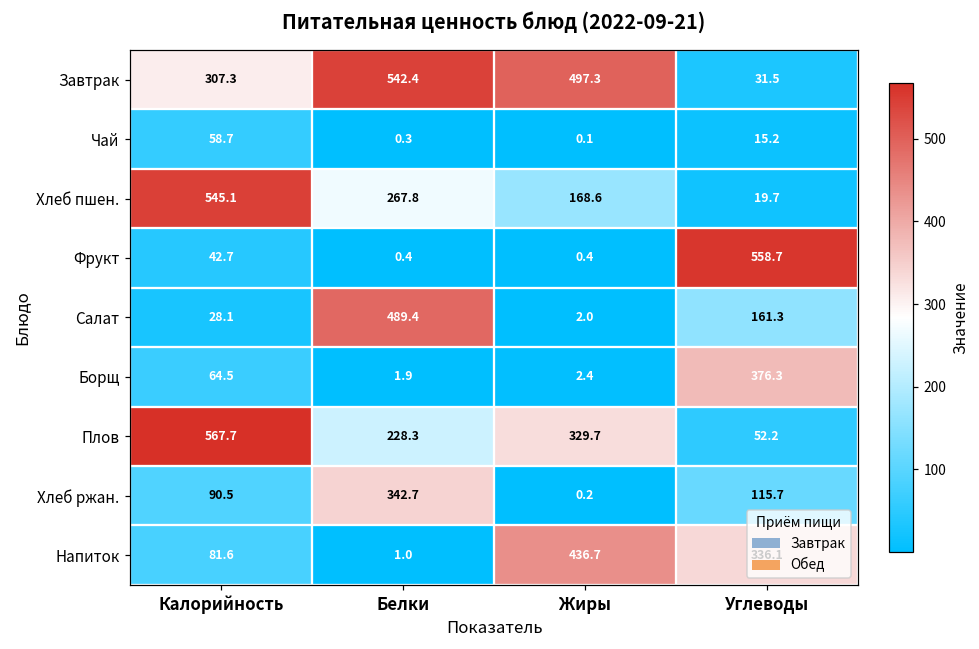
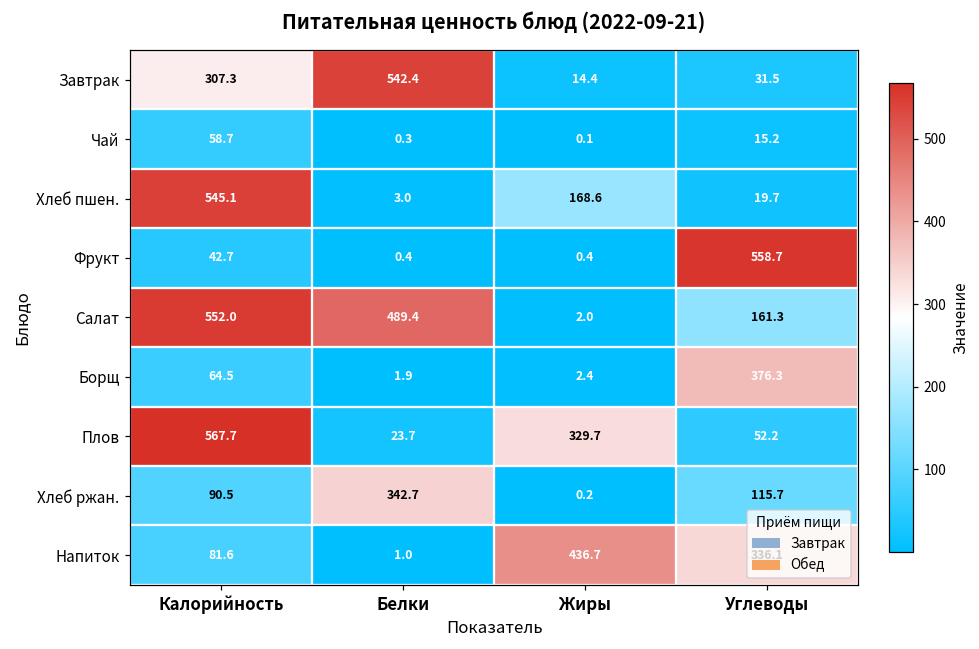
Завтрак, Жиры: 497.3 -> 14.4
Хлеб пшен., Белки: 267.8 -> 3.0
Салат, Калорийность: 28.1 -> 552.0
Плов, Белки: 228.3 -> 23.7
